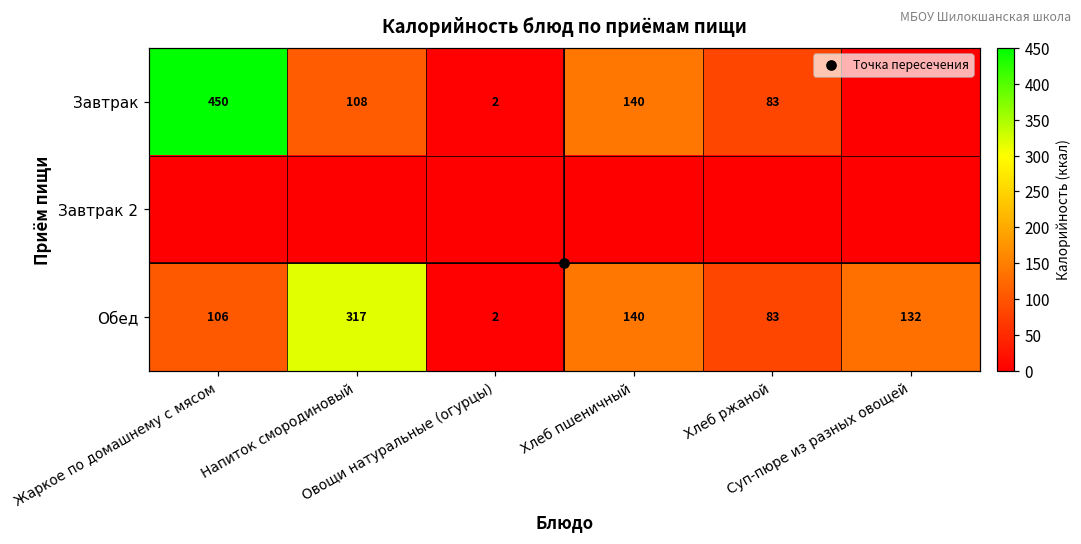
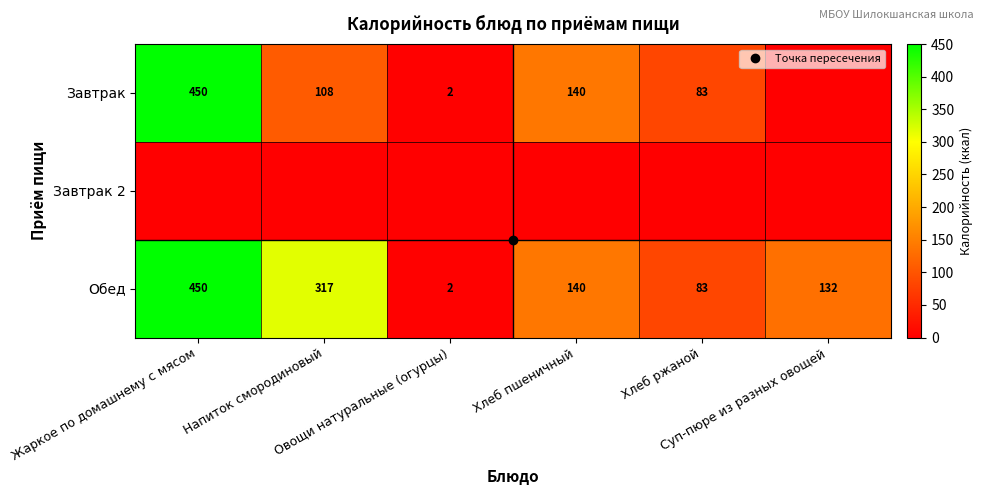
Обед, Жаркое по домашнему с мясом: 106 -> 450
